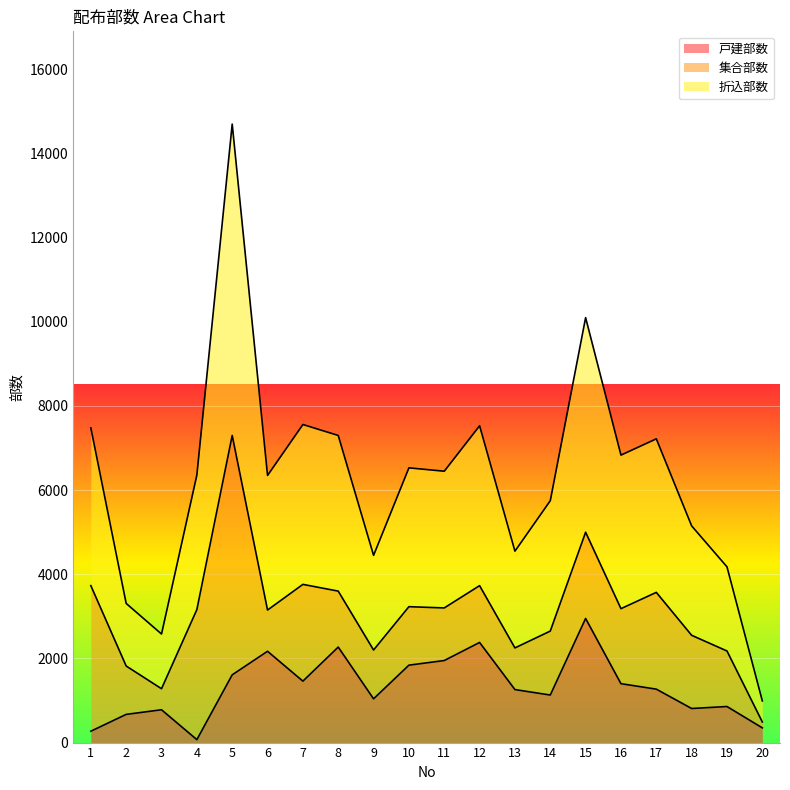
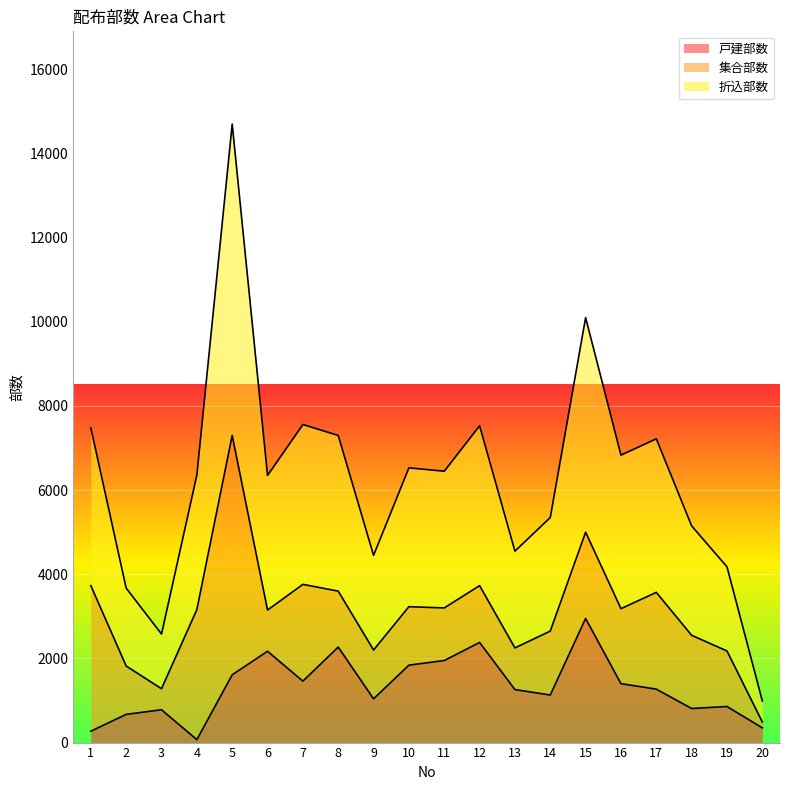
折込部数, 2: 1500 -> 1900
折込部数, 14: 3100 -> 2700
